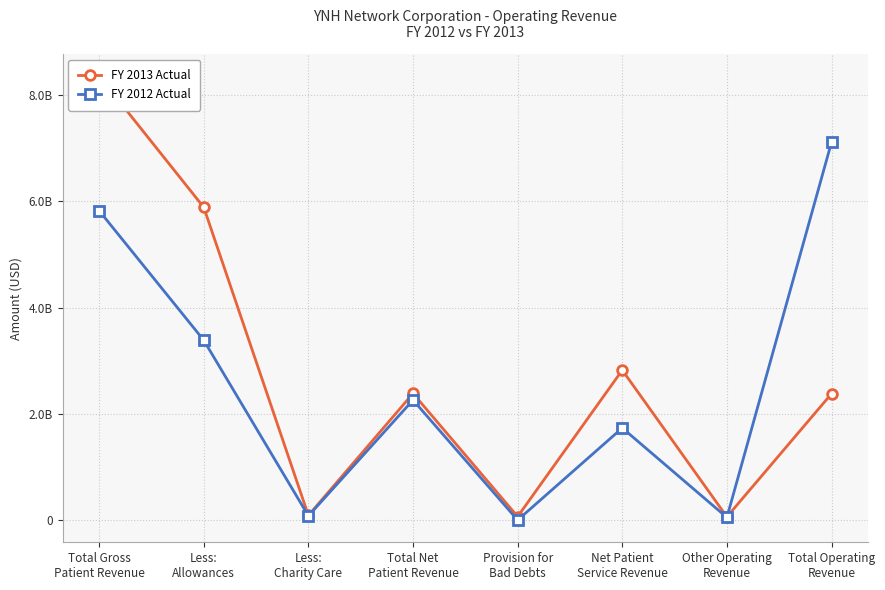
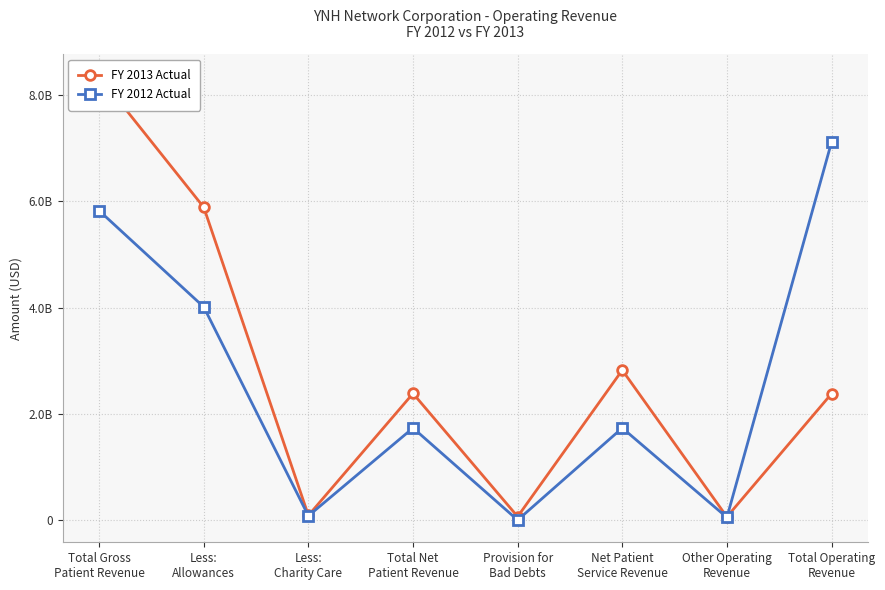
FY 2012 Actual, Less: Allowances: 3400000000 -> 4000000000
FY 2012 Actual, Total Net Patient Revenue: 2300000000 -> 1700000000
